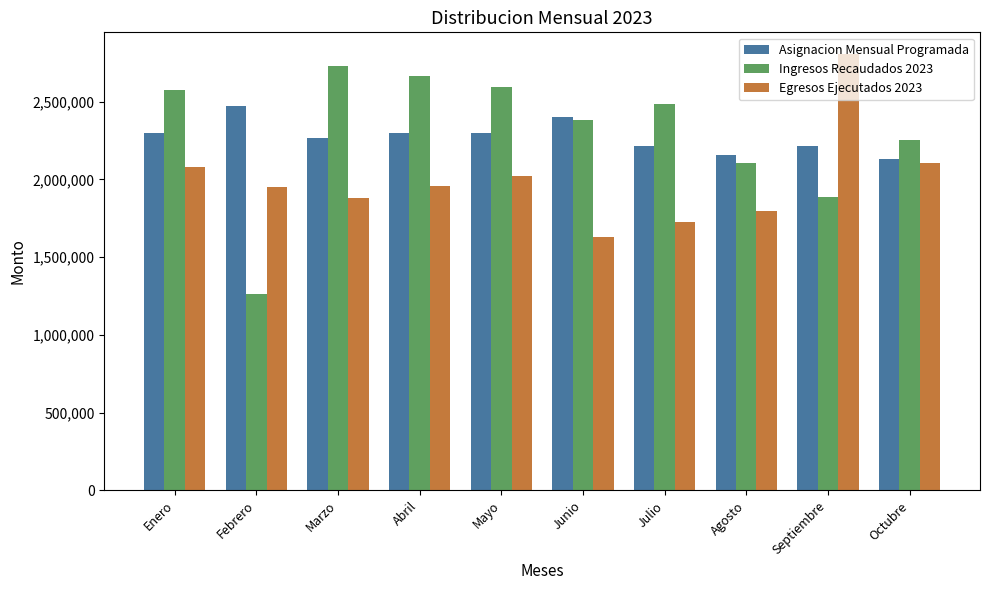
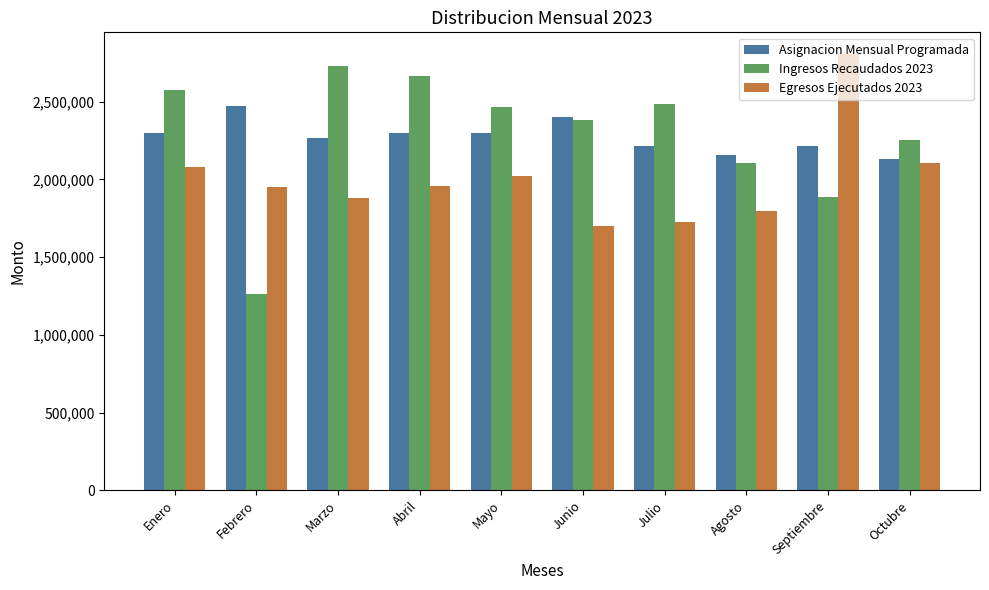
Ingresos Recaudados 2023, Mayo: 2,600,000 -> 2,470,000
Egresos Ejecutados 2023, Junio: 1,630,000 -> 1,700,000
